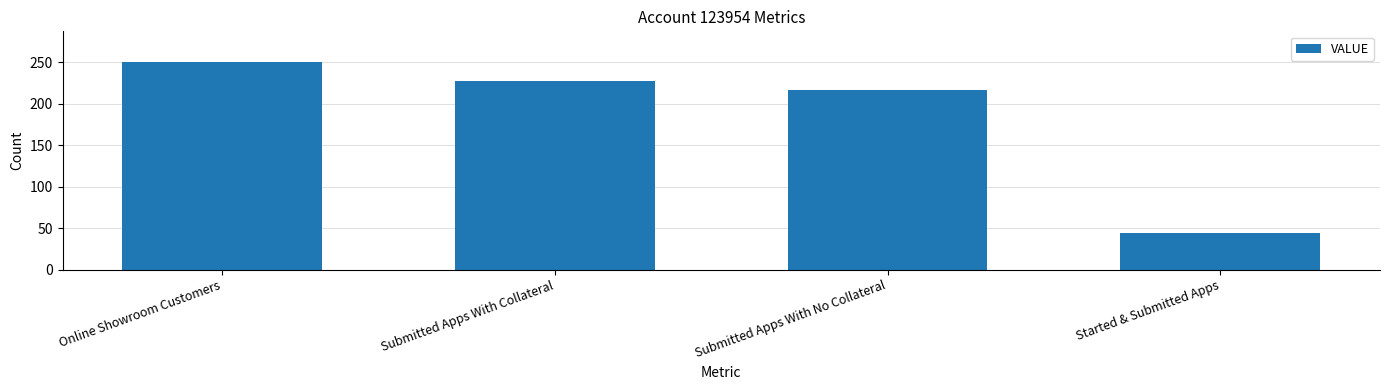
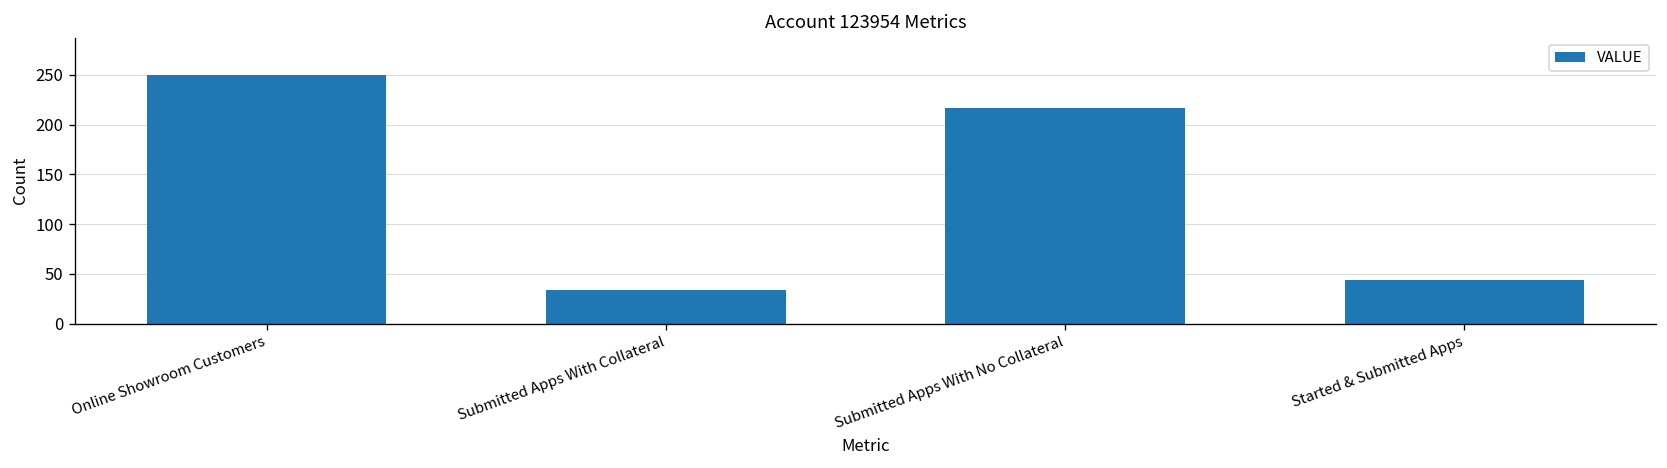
Submitted Apps With Collateral: 230 -> 30
